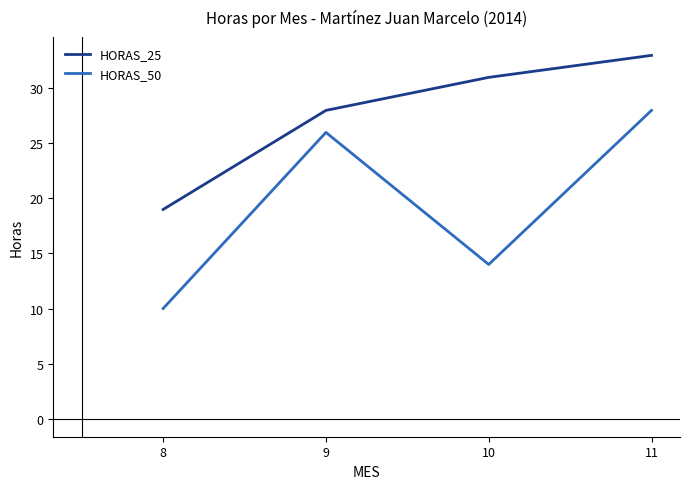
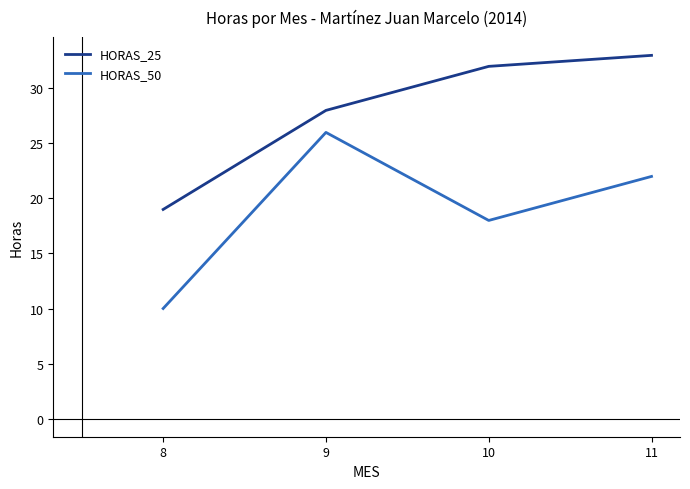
HORAS_25, 10: 31 -> 32
HORAS_50, 10: 14 -> 18
HORAS_50, 11: 28 -> 22
